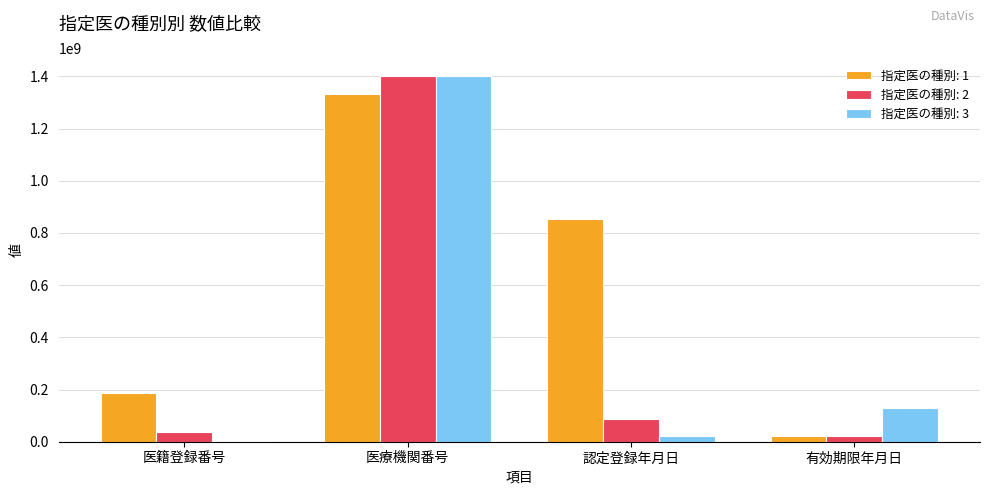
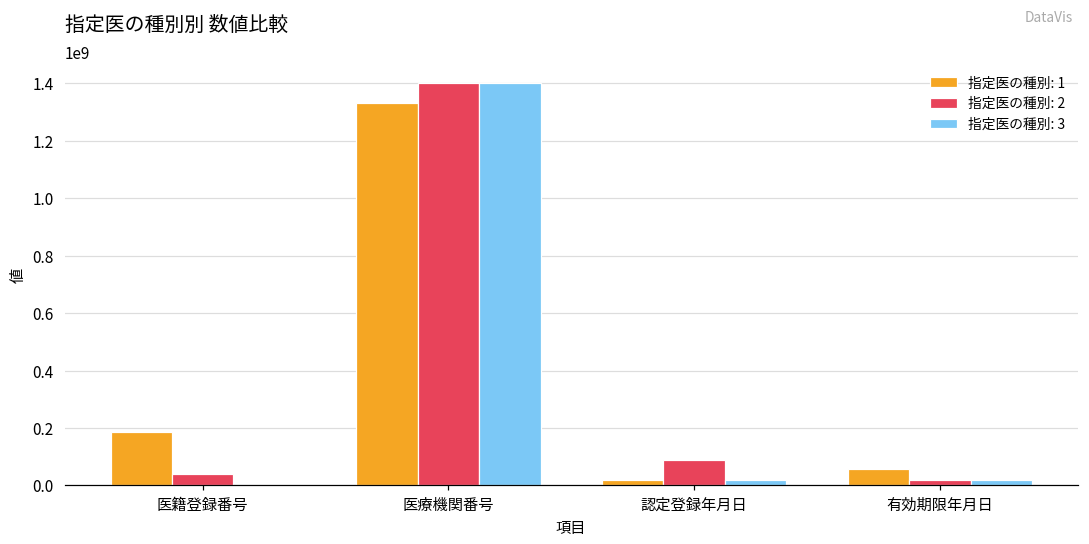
指定医の種別: 1, 認定登録年月日: 850000000 -> 20000000
指定医の種別: 1, 有効期限年月日: 20000000 -> 60000000
指定医の種別: 3, 有効期限年月日: 130000000 -> 20000000
